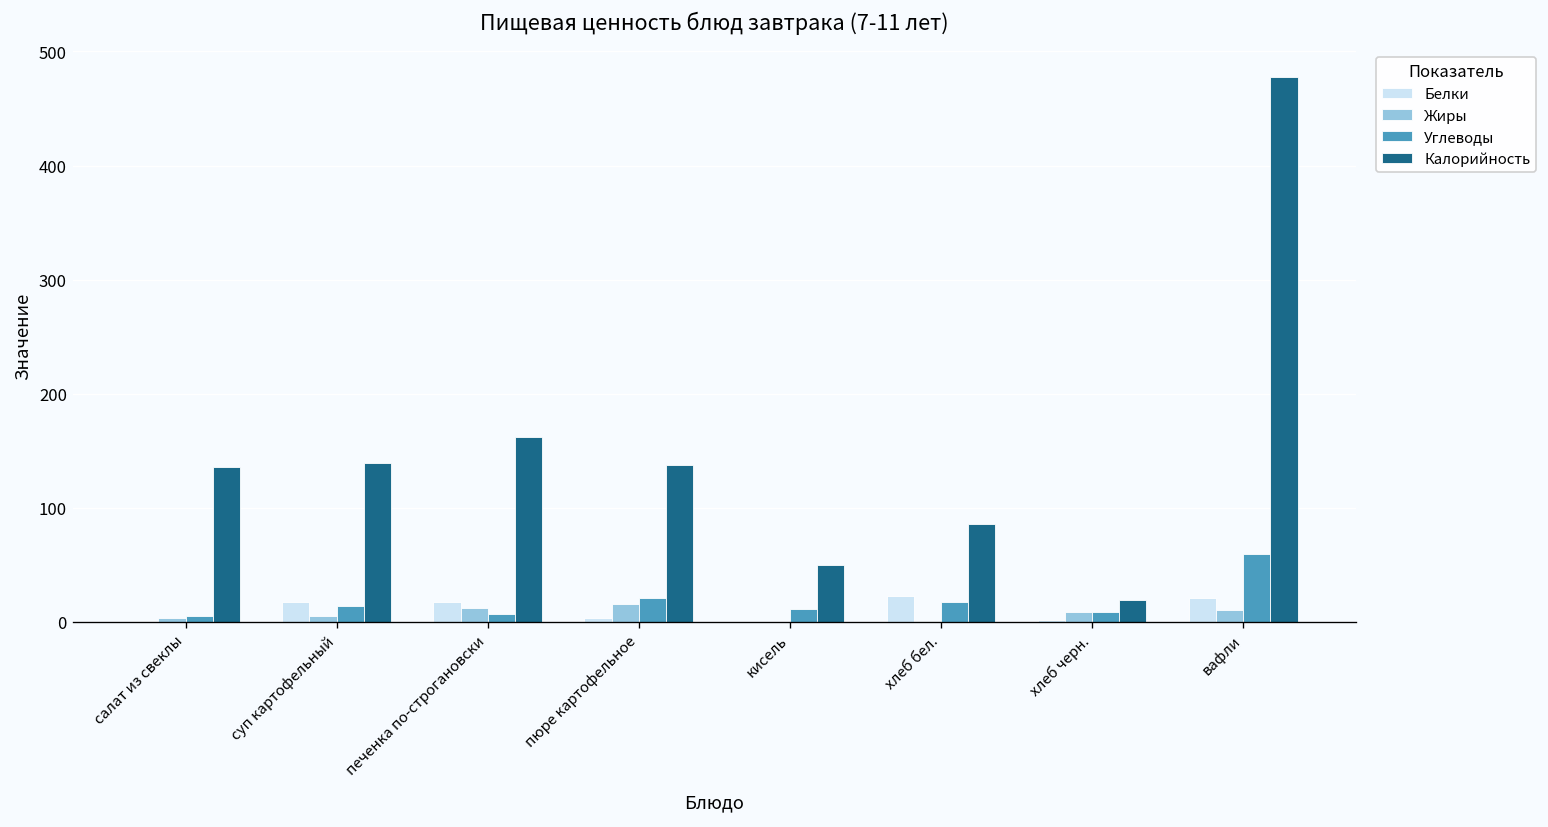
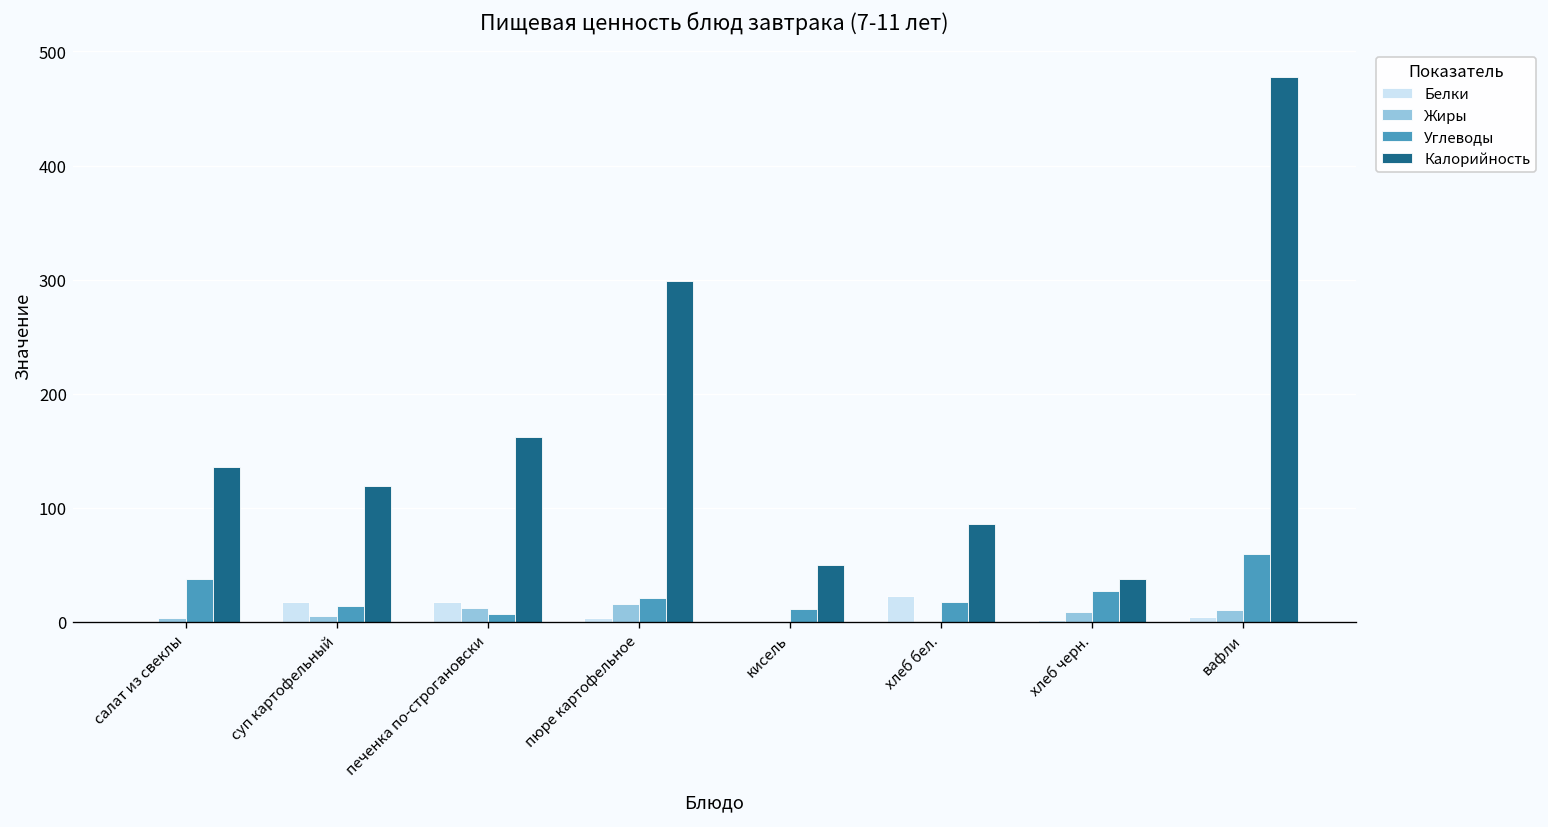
Углеводы, салат из свеклы: 10 -> 40
Калорийность, суп картофельный: 140 -> 120
Калорийность, пюре картофельное: 140 -> 300
Углеводы, хлеб черн.: 10 -> 30
Калорийность, хлеб черн.: 20 -> 40
Белки, вафли: 20 -> 0
